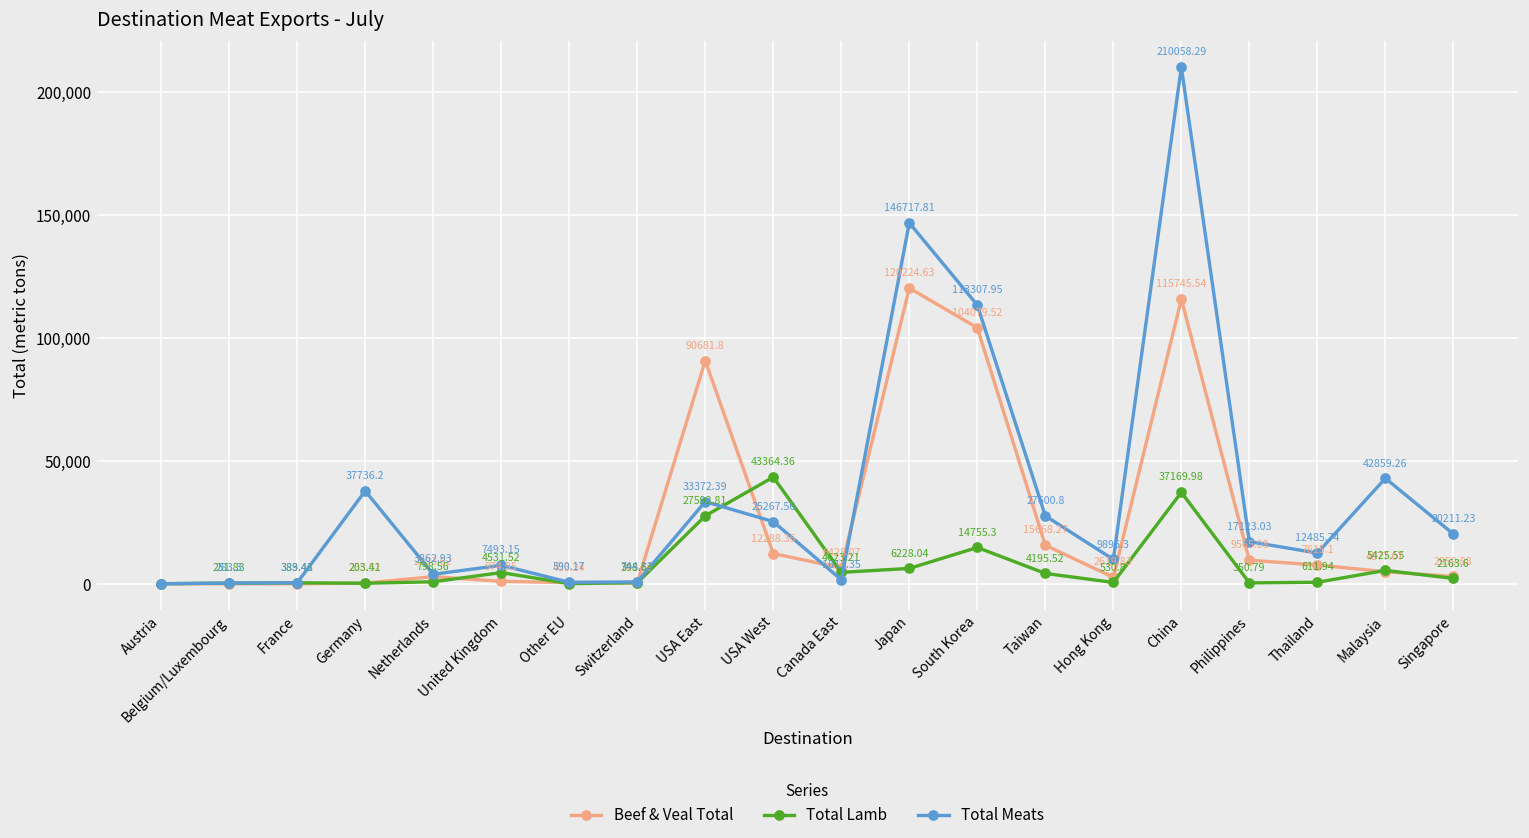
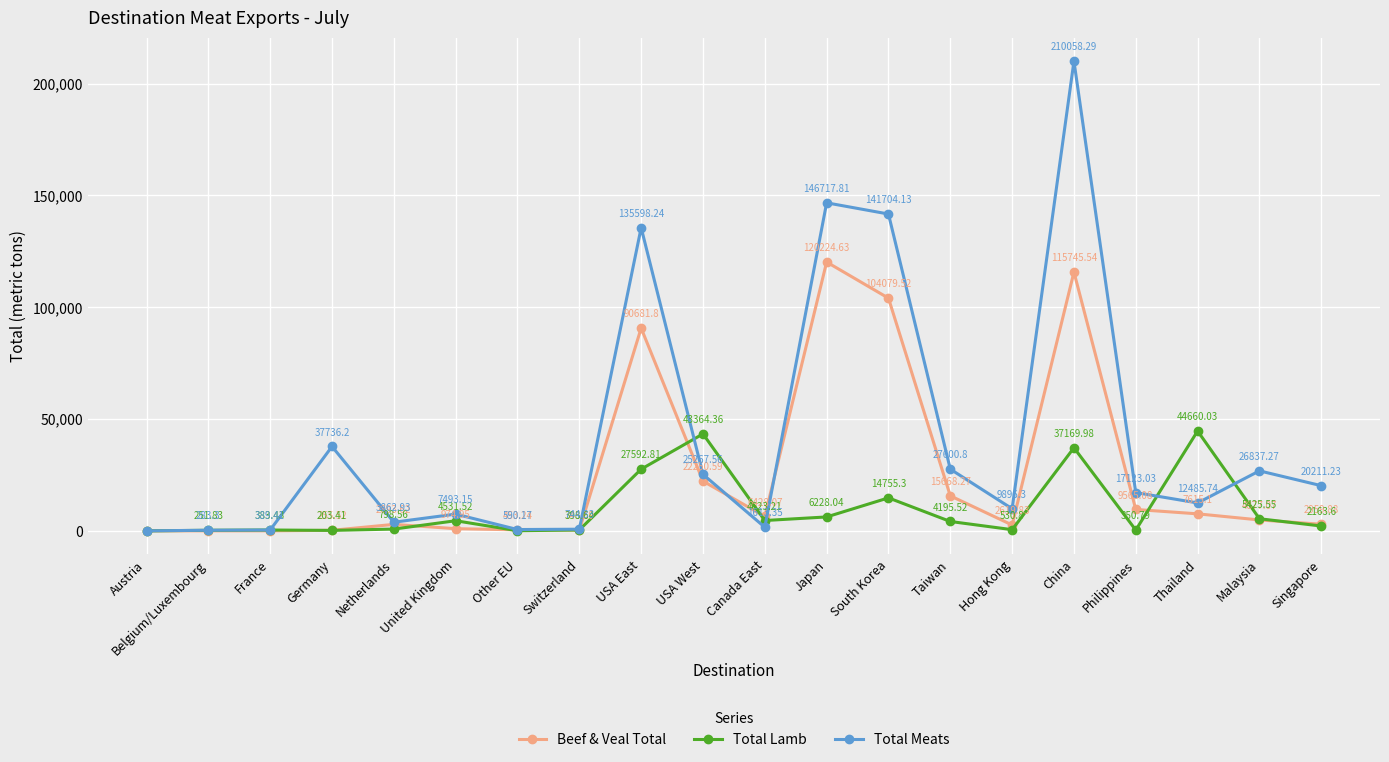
Total Meats, USA East: 33372.39 -> 135598.24
Beef & Veal Total, USA West: 12288.35 -> 22250.59
Total Meats, South Korea: 113307.95 -> 141704.13
Total Lamb, Thailand: 611.94 -> 44660.03
Total Meats, Malaysia: 42859.26 -> 26837.27
